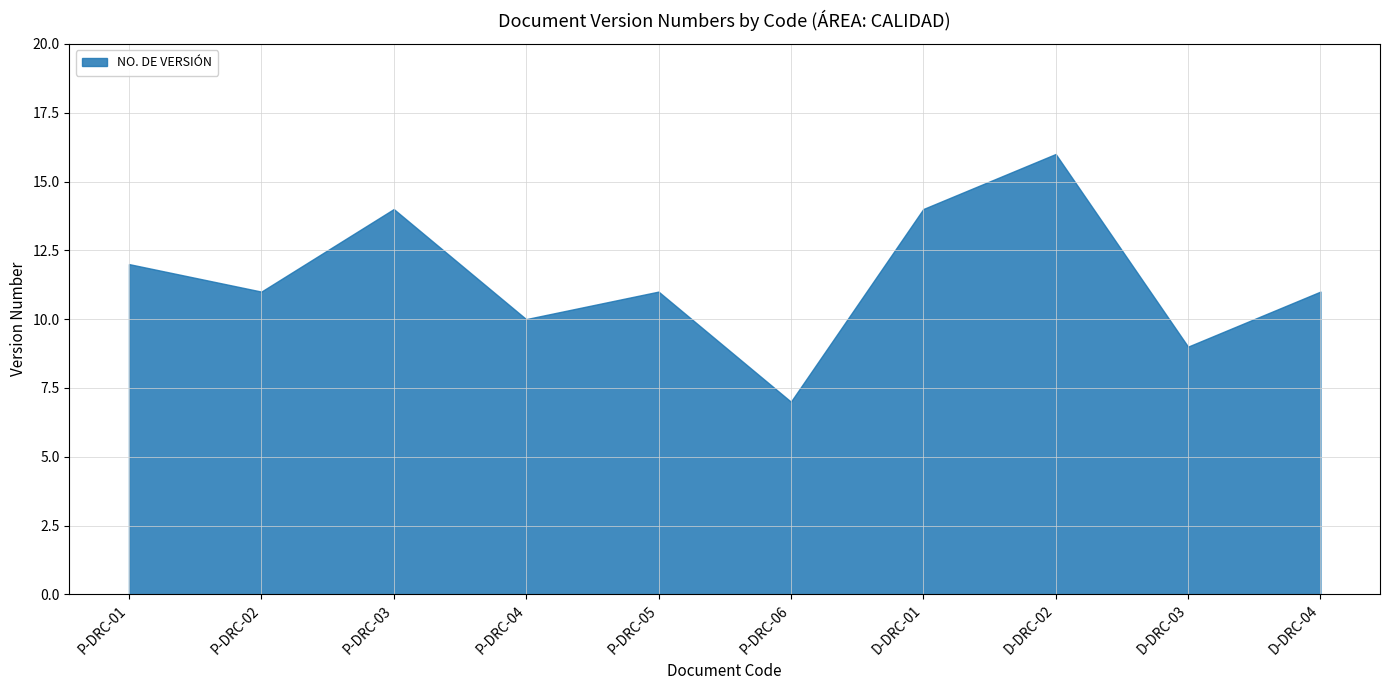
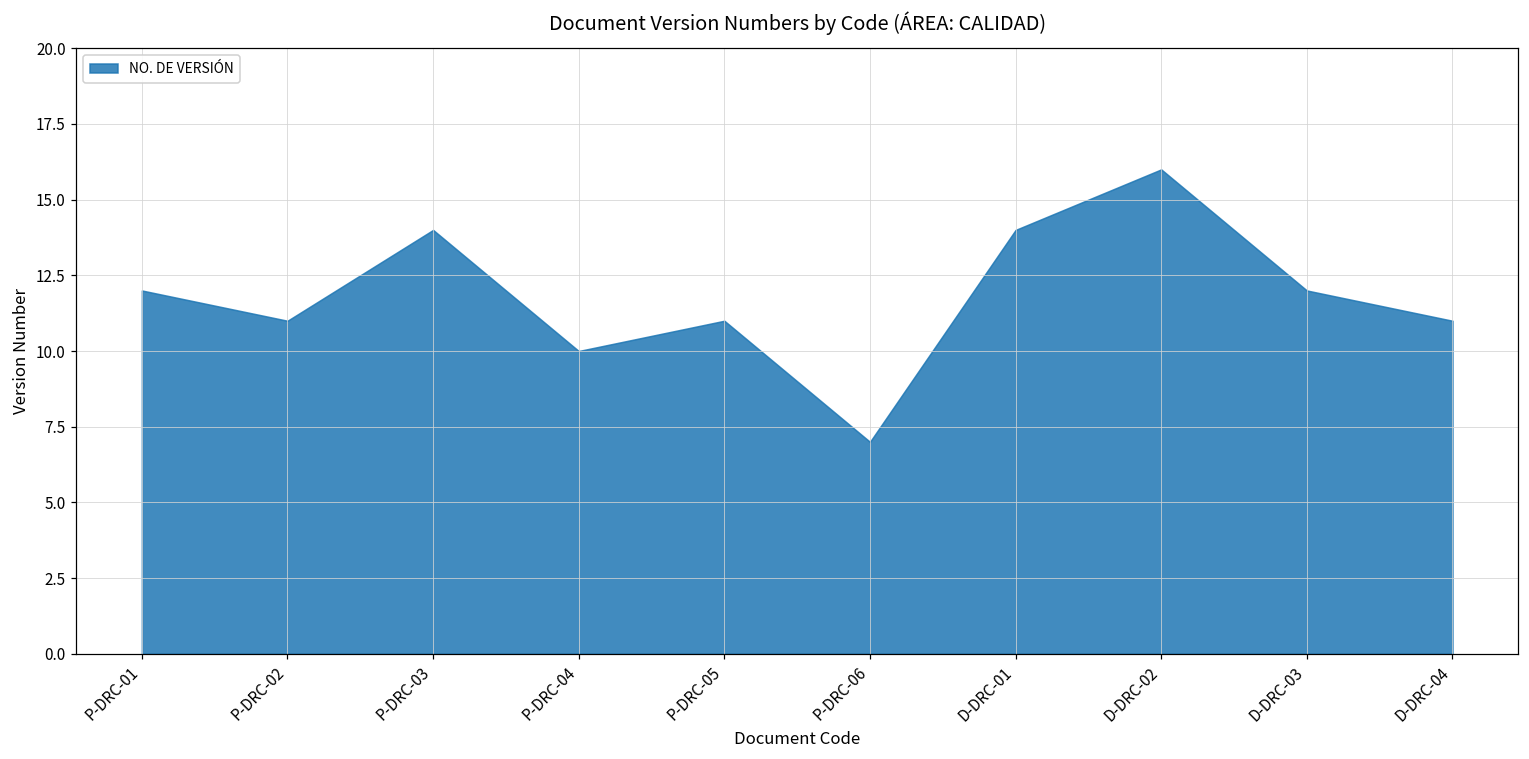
D-DRC-03: 9 -> 12
